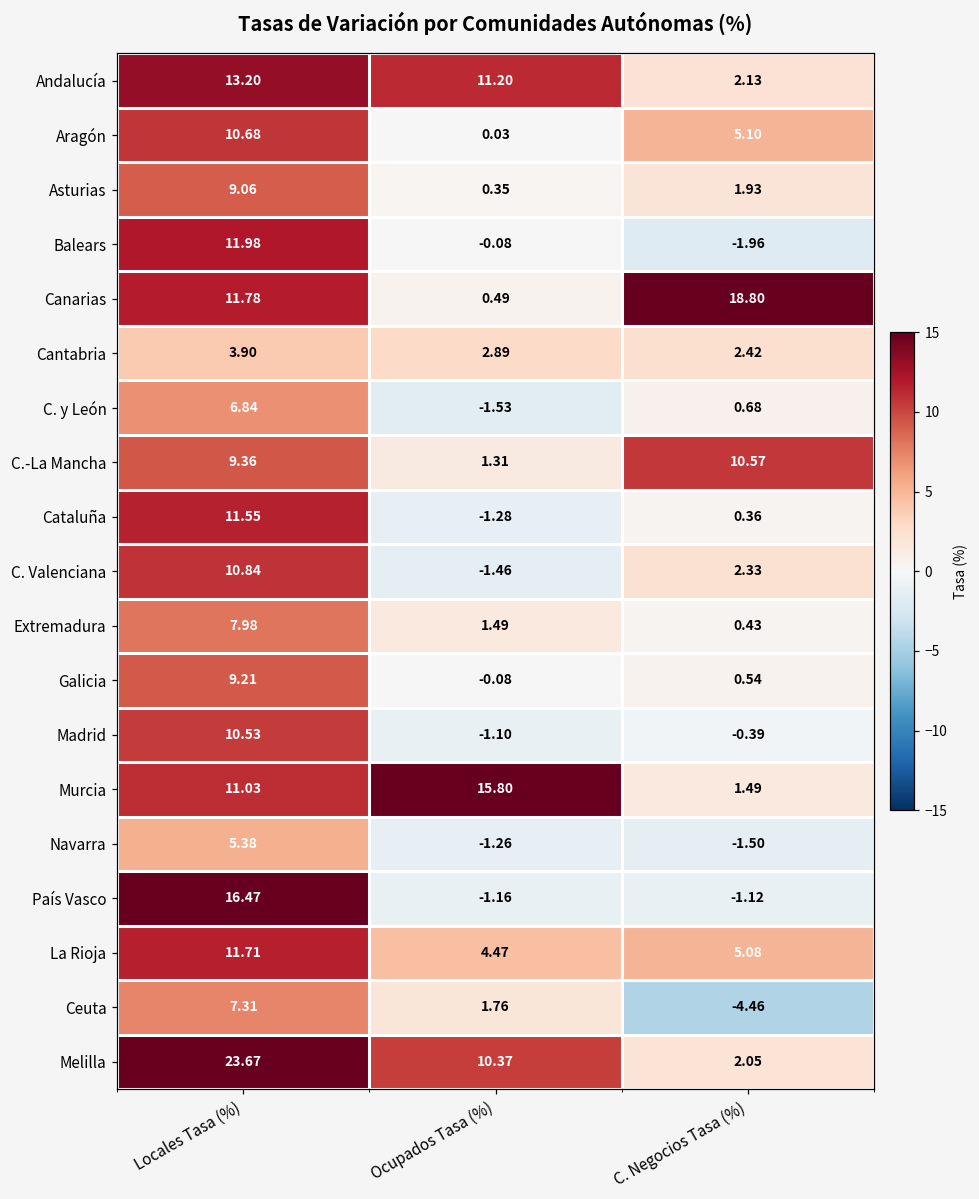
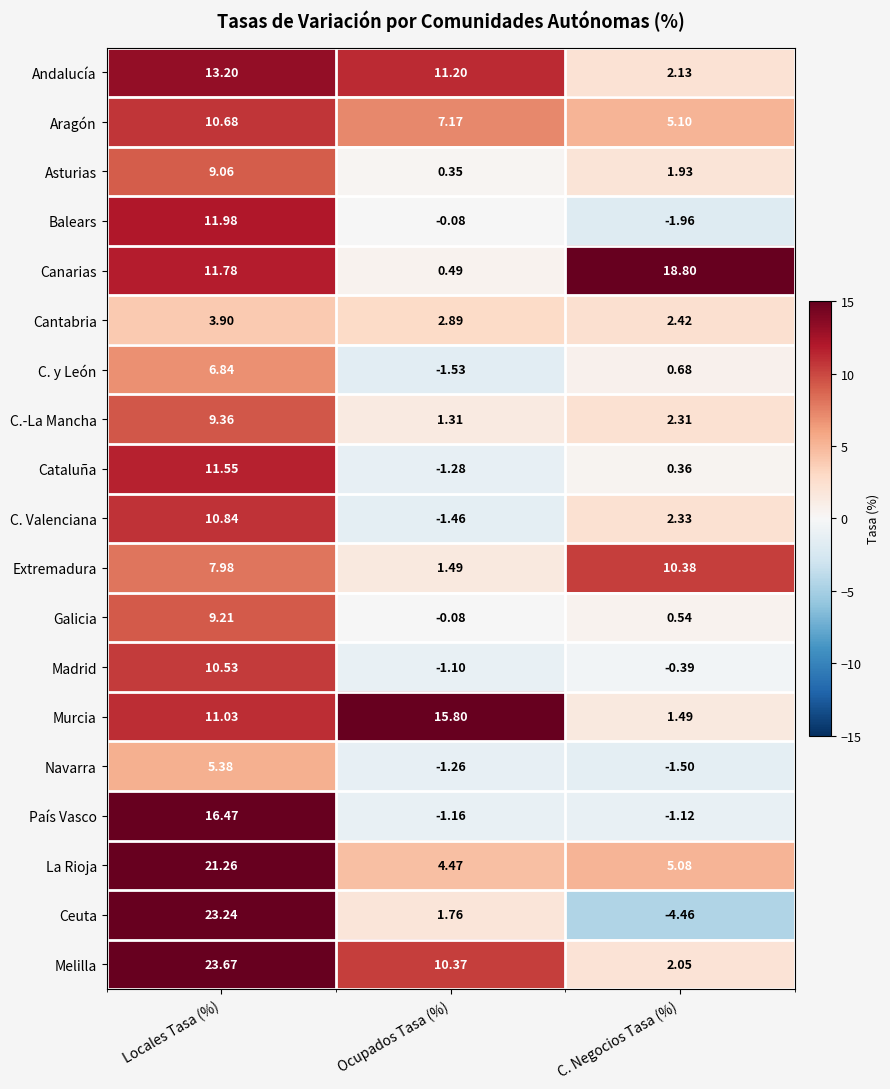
Aragón, Ocupados Tasa (%): 0.03 -> 7.17
C.-La Mancha, C. Negocios Tasa (%): 10.57 -> 2.31
Extremadura, C. Negocios Tasa (%): 0.43 -> 10.38
La Rioja, Locales Tasa (%): 11.71 -> 21.26
Ceuta, Locales Tasa (%): 7.31 -> 23.24
